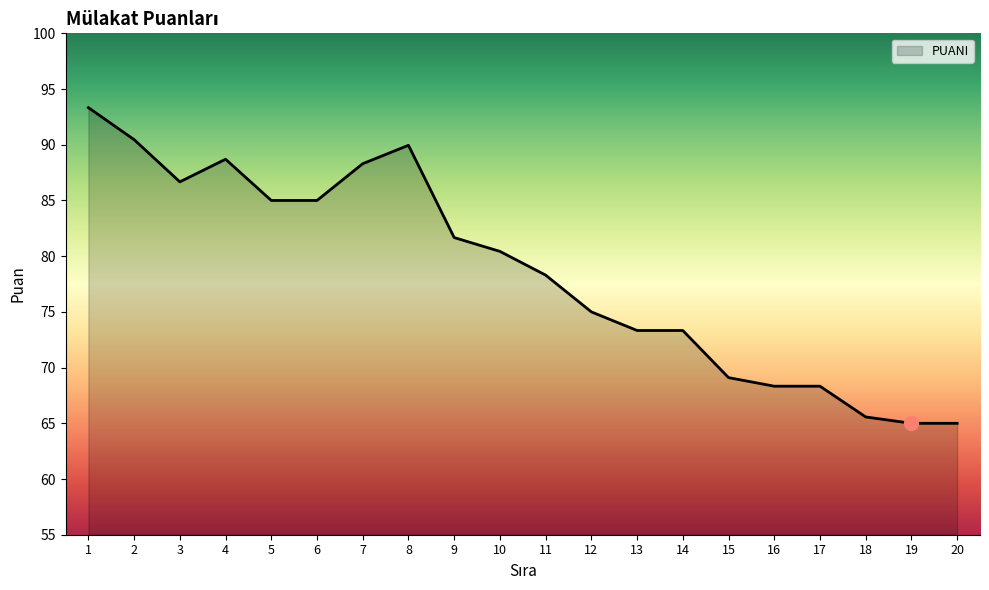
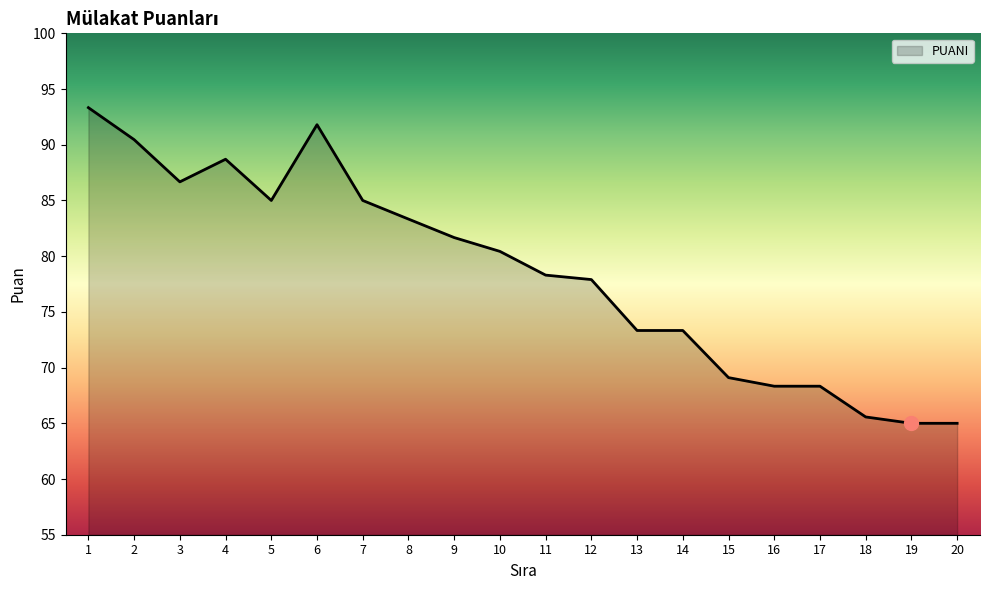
PUANI, 6: 85.0 -> 91.8
PUANI, 7: 88.3 -> 85.0
PUANI, 8: 90.0 -> 83.3
PUANI, 12: 75.0 -> 77.9
